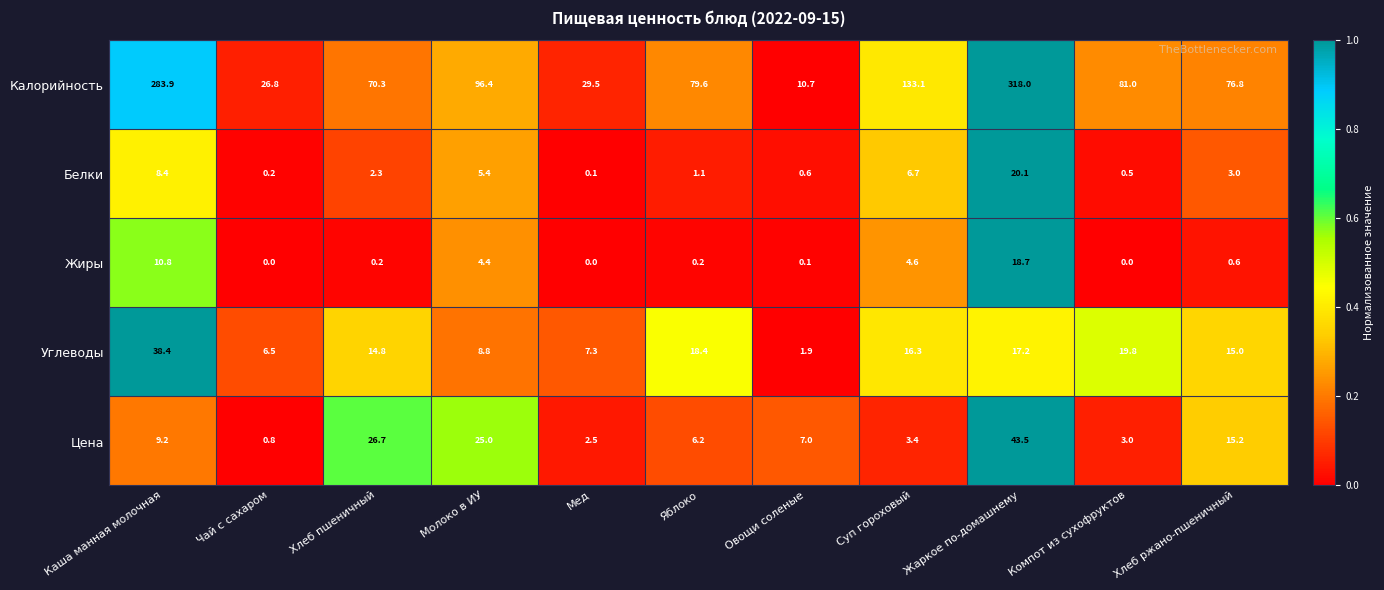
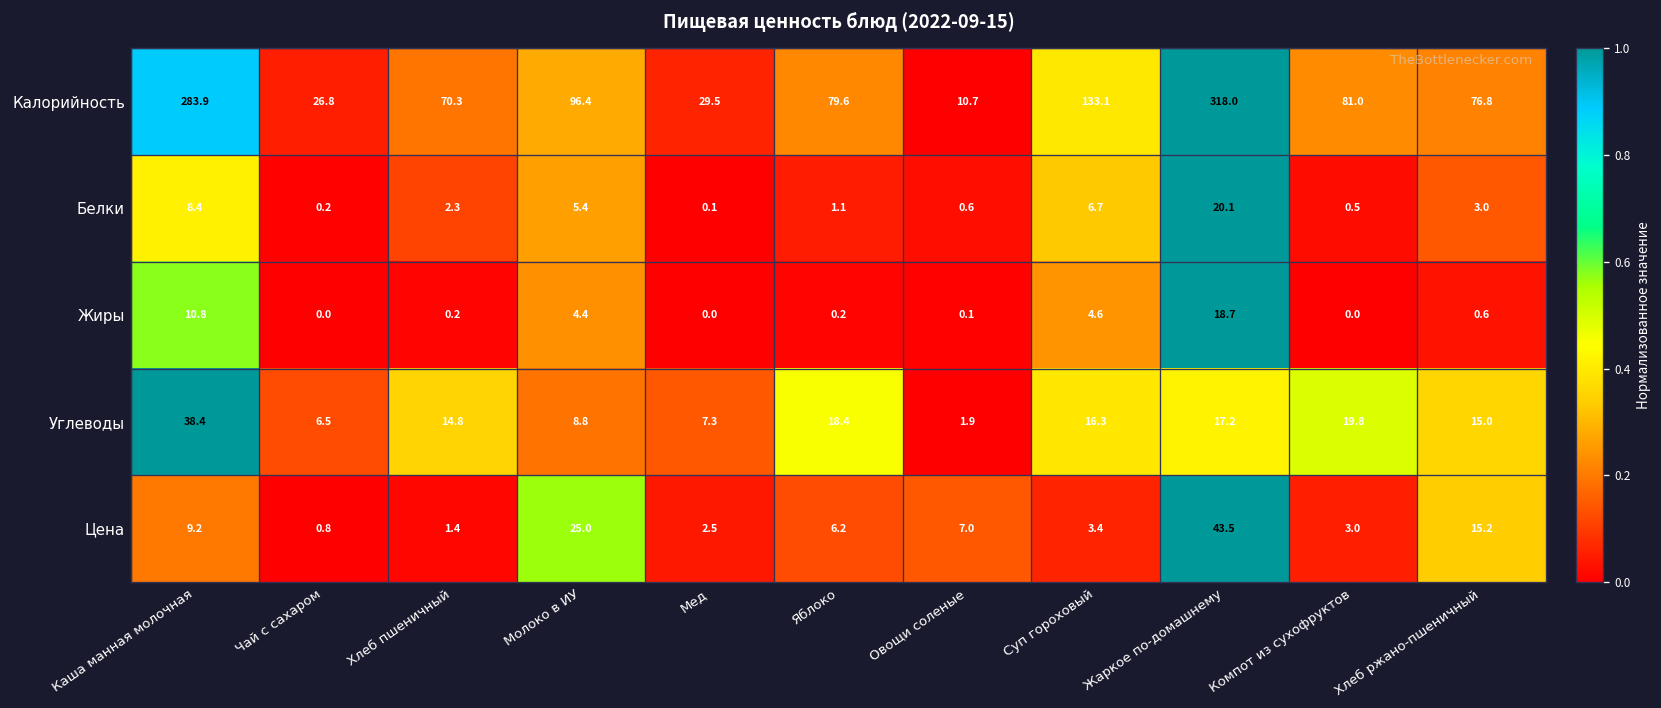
Цена, Хлеб пшеничный: 26.7 -> 1.4
